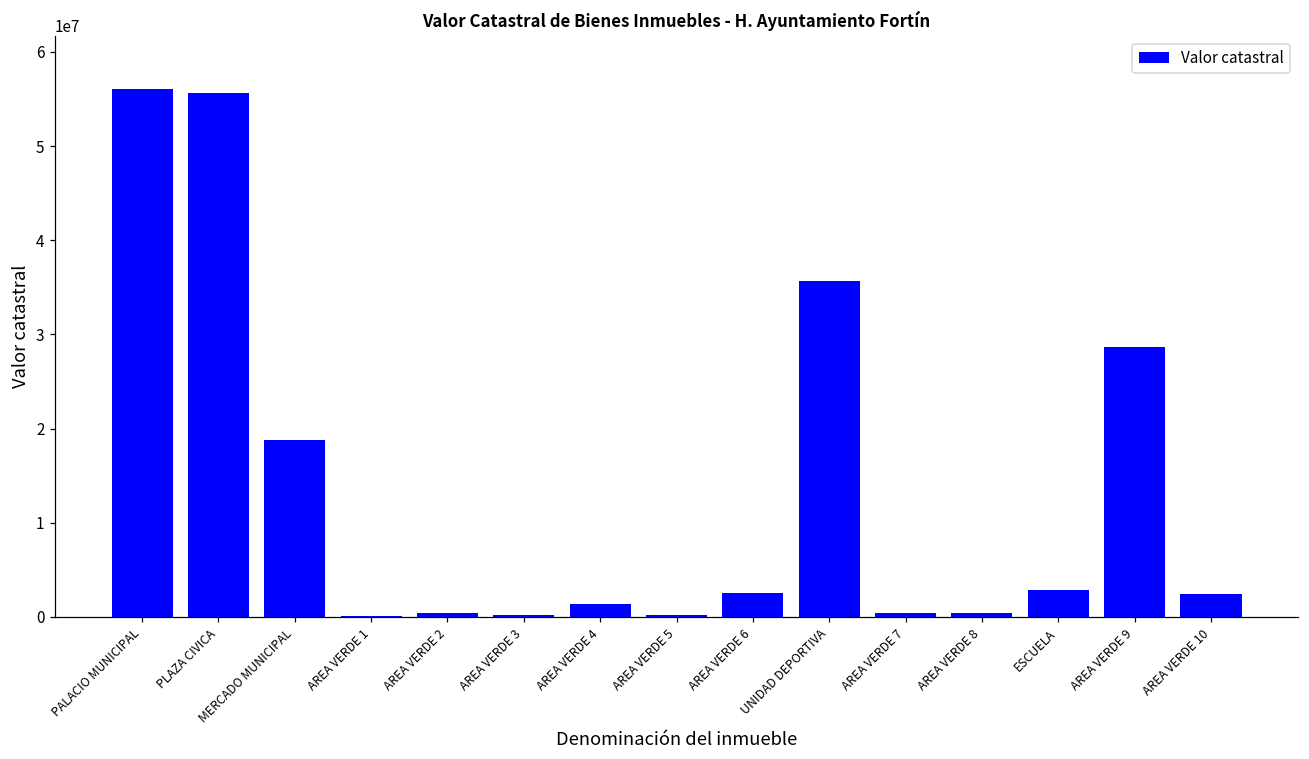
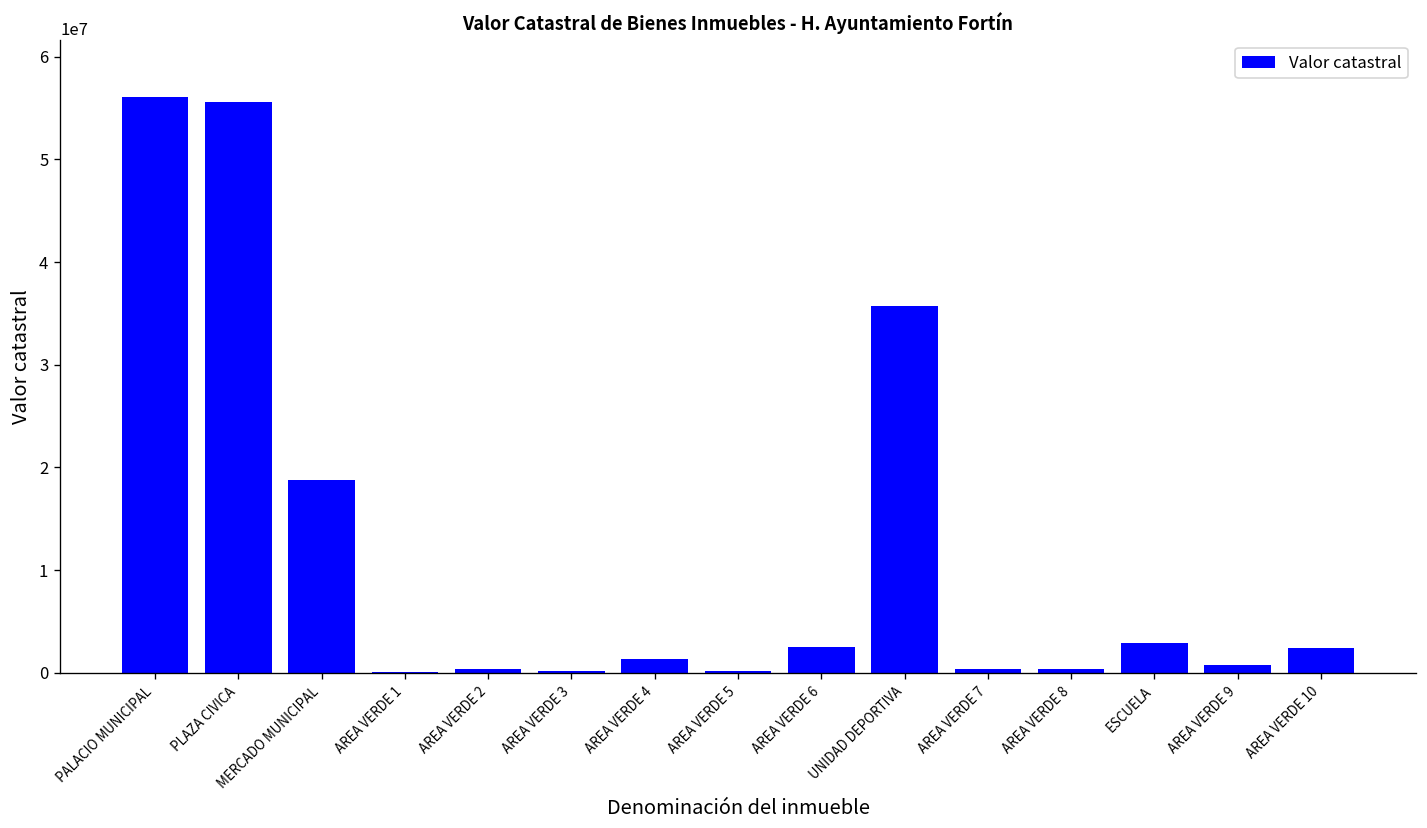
AREA VERDE 9: 29000000 -> 1000000
